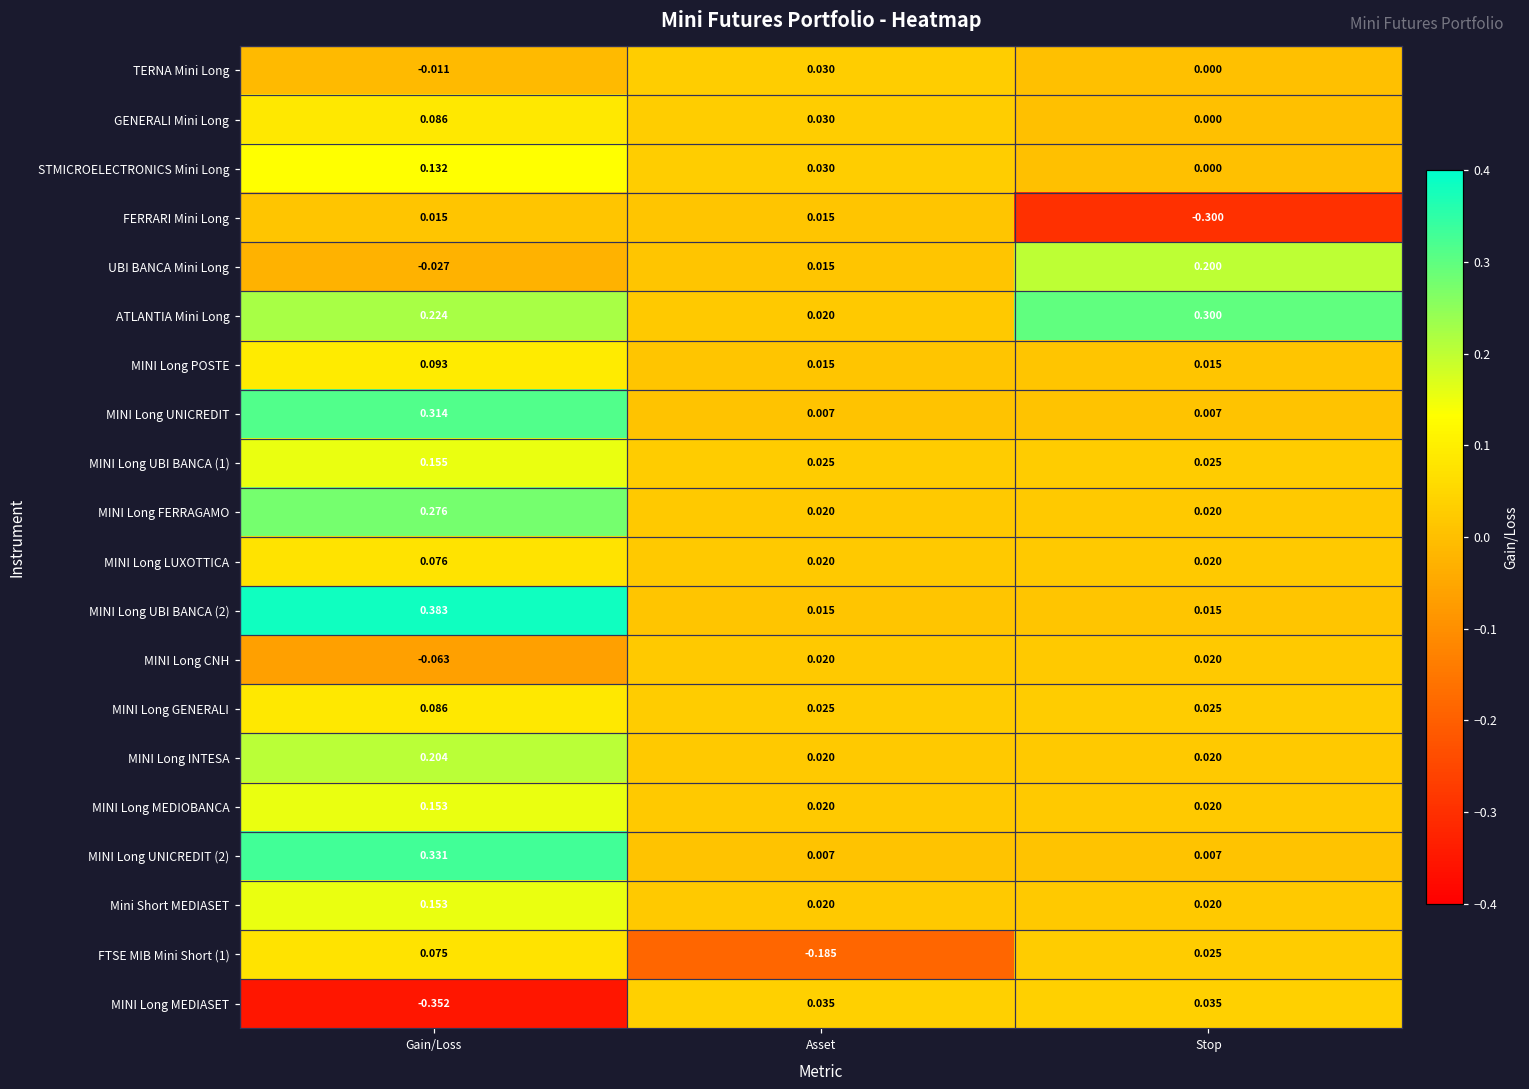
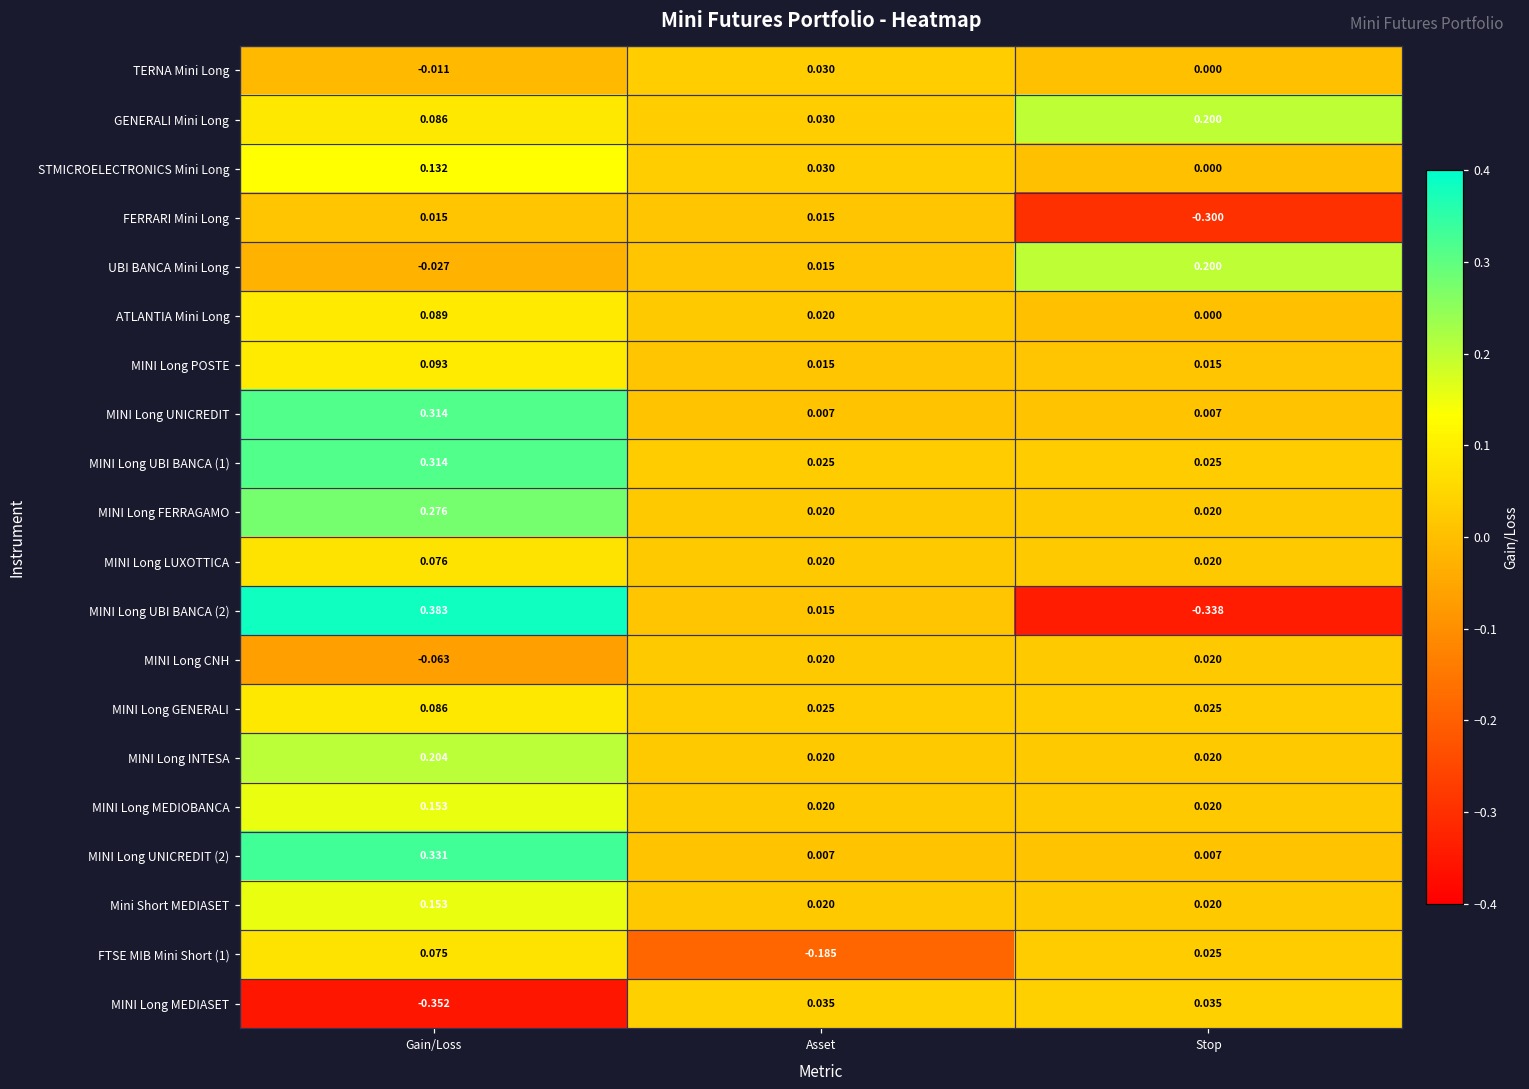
GENERALI Mini Long, Stop: 0.000 -> 0.200
ATLANTIA Mini Long, Gain/Loss: 0.224 -> 0.089
ATLANTIA Mini Long, Stop: 0.300 -> 0.000
MINI Long UBI BANCA (1), Gain/Loss: 0.155 -> 0.314
MINI Long UBI BANCA (2), Stop: 0.015 -> -0.338
